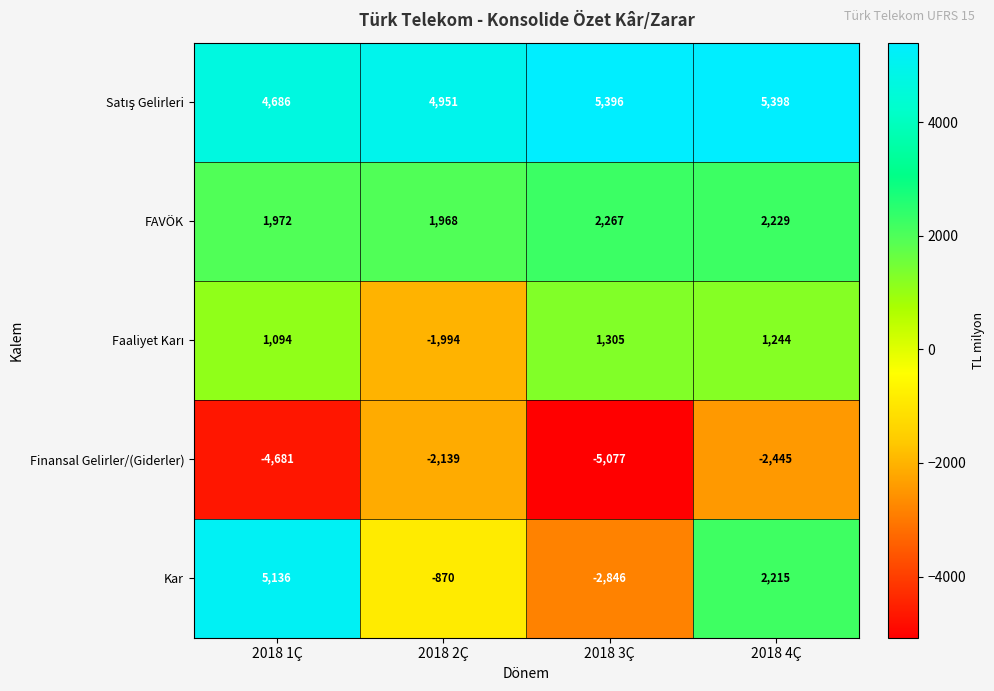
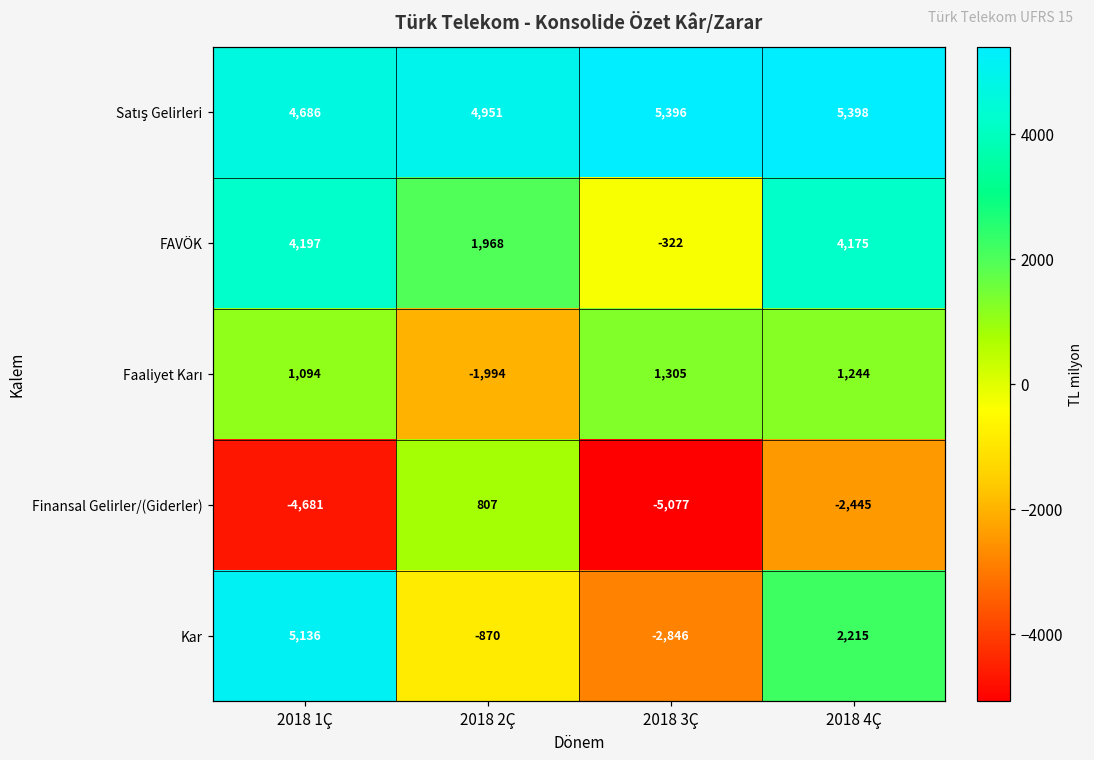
FAVÖK, 2018 1Ç: 1,972 -> 4,197
FAVÖK, 2018 3Ç: 2,267 -> -322
FAVÖK, 2018 4Ç: 2,229 -> 4,175
Finansal Gelirler/(Giderler), 2018 2Ç: -2,139 -> 807
